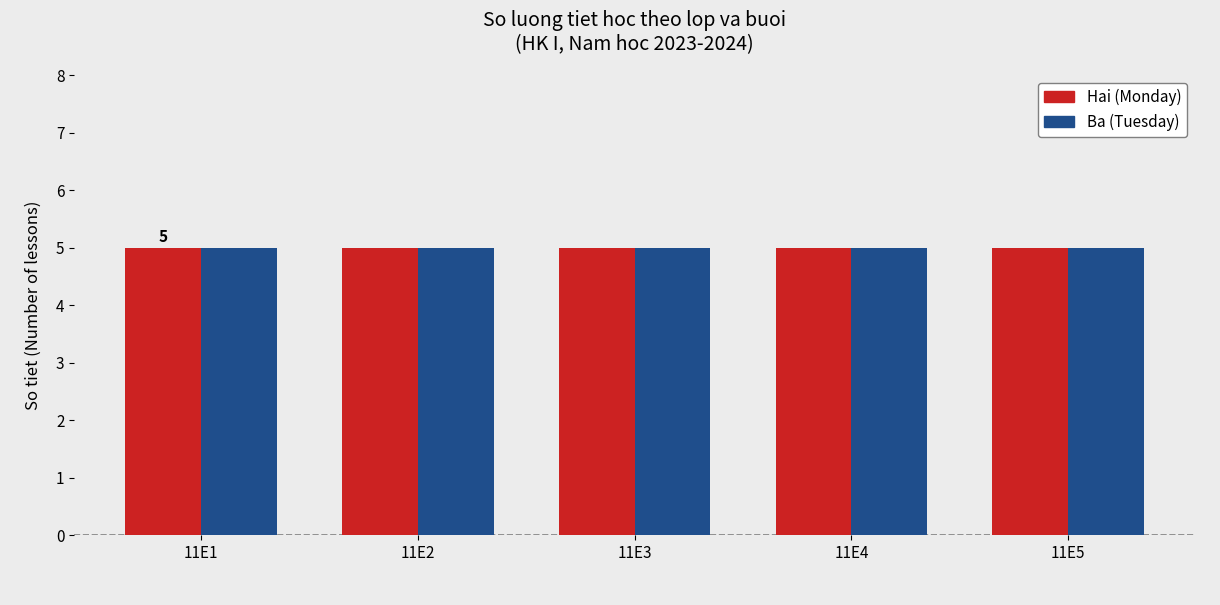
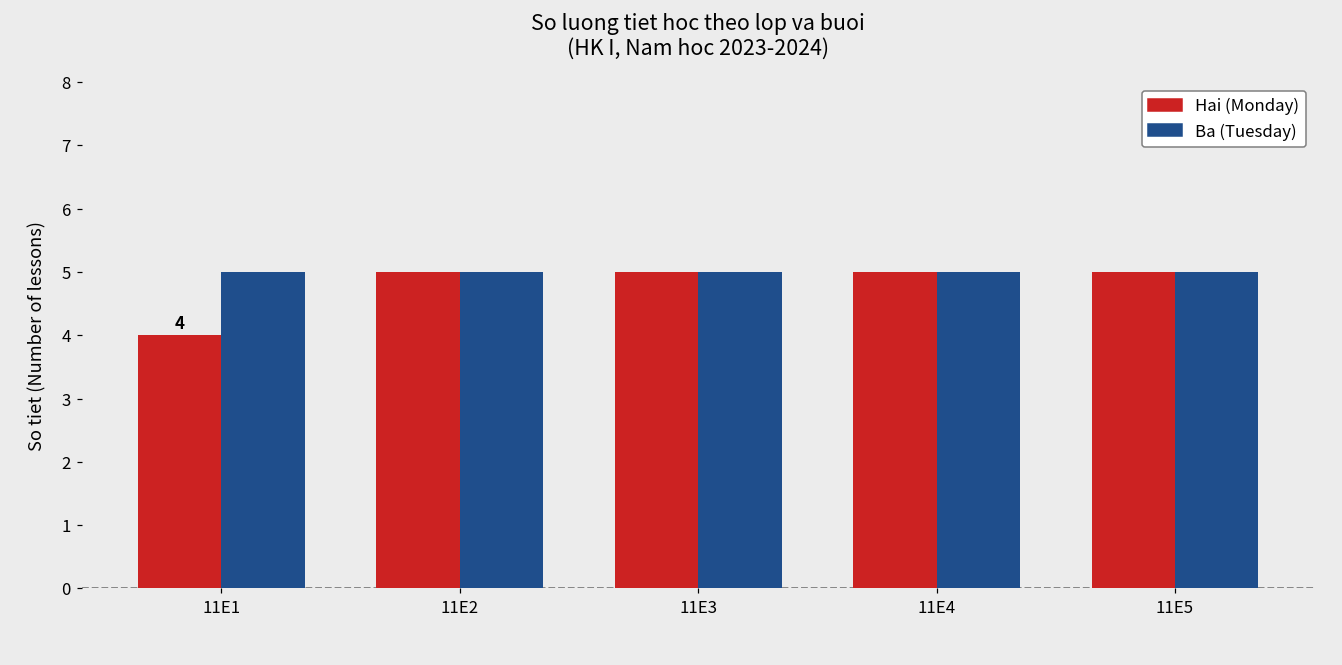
Hai (Monday), 11E1: 5 -> 4
